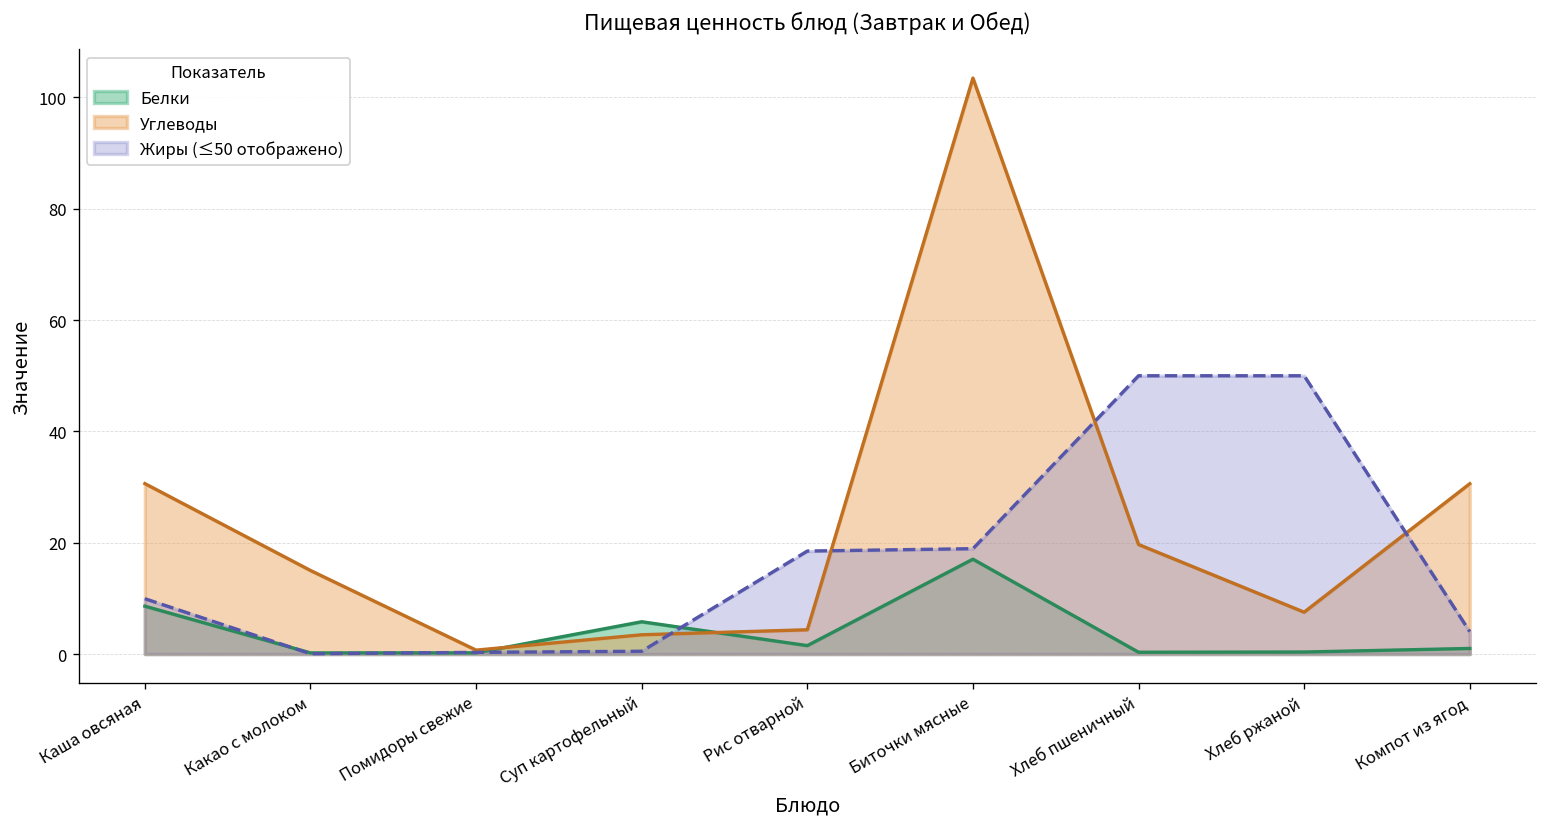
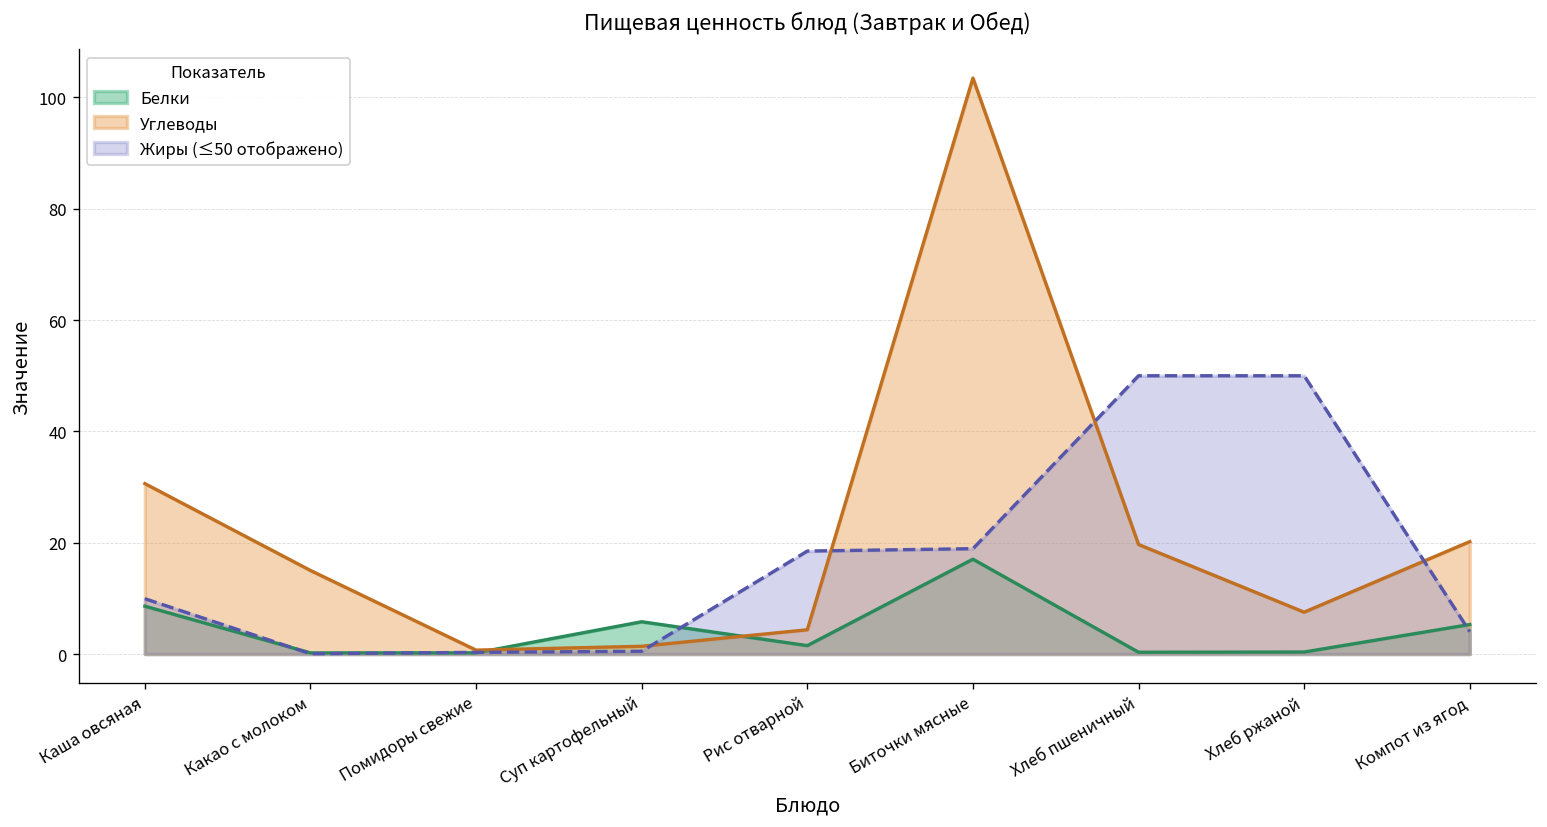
Углеводы, Суп картофельный: 3 -> 1
Белки, Компот из ягод: 1 -> 5
Углеводы, Компот из ягод: 31 -> 20
